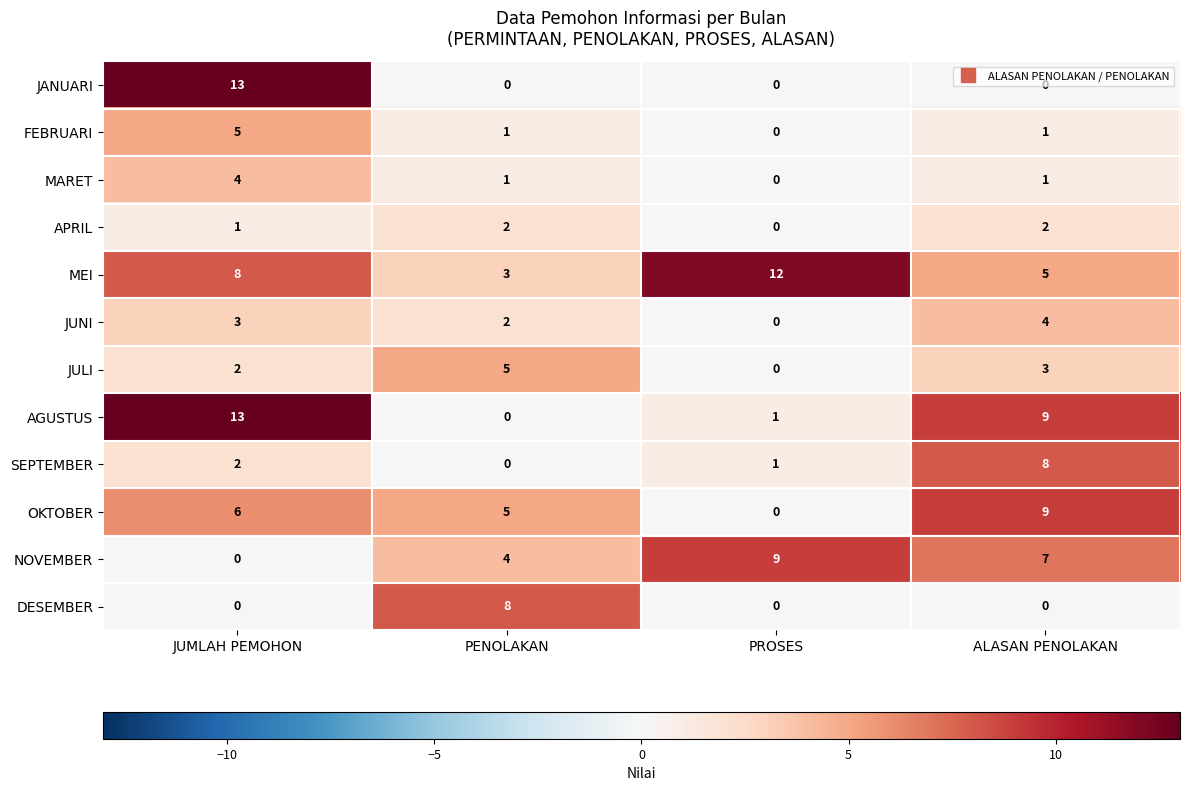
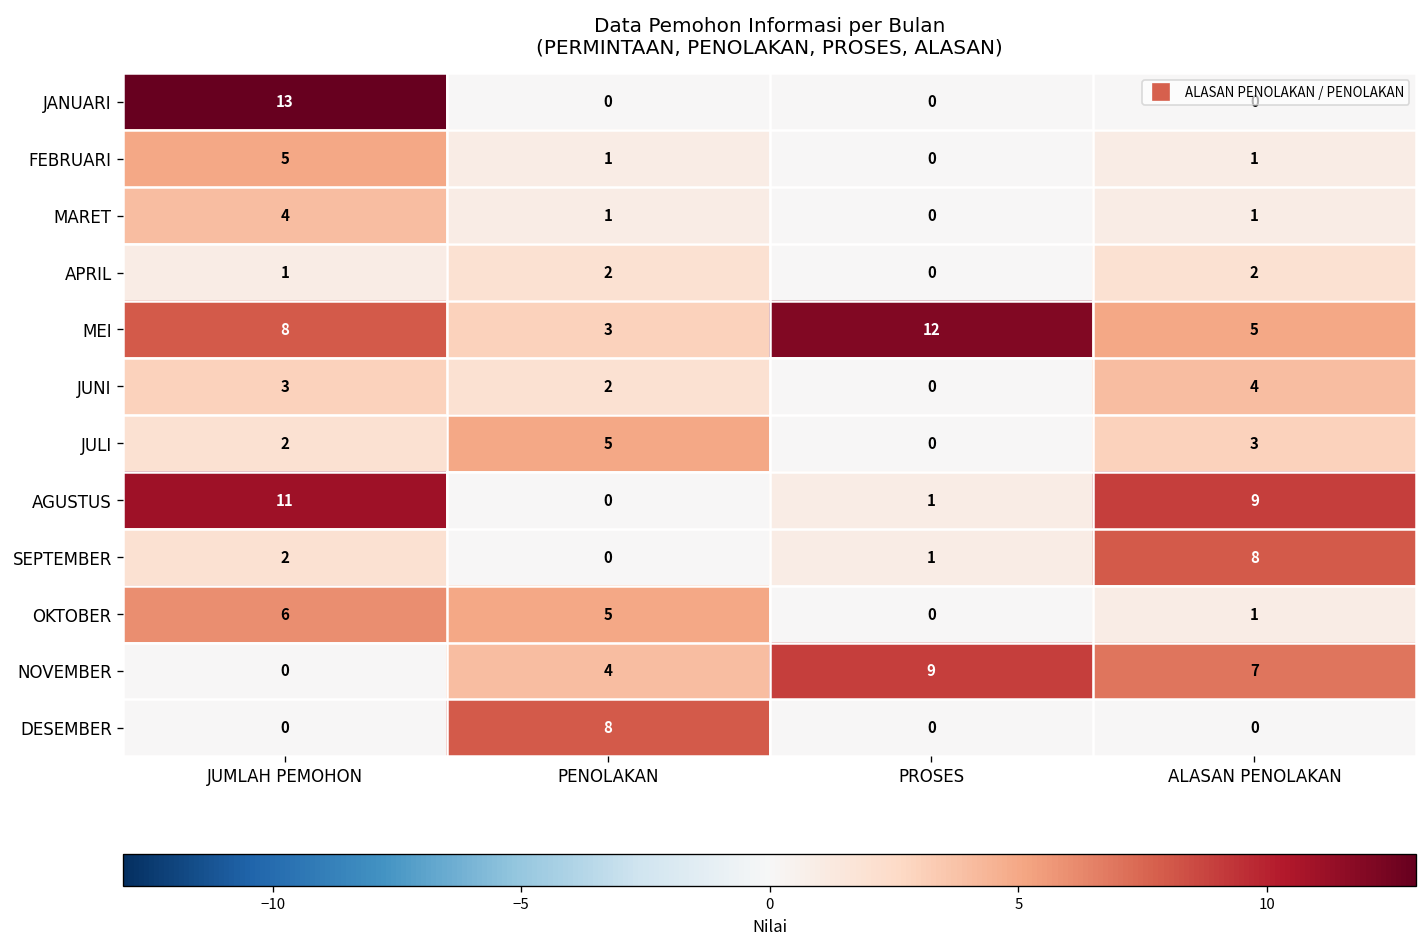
AGUSTUS, JUMLAH PEMOHON: 13 -> 11
OKTOBER, ALASAN PENOLAKAN: 9 -> 1
